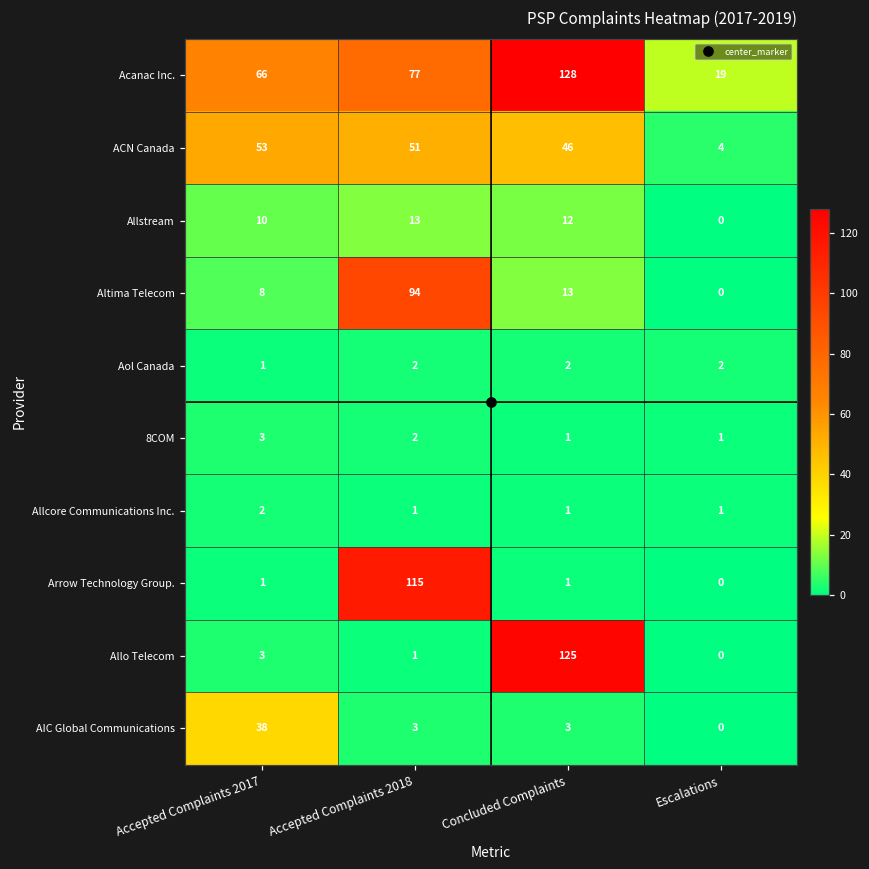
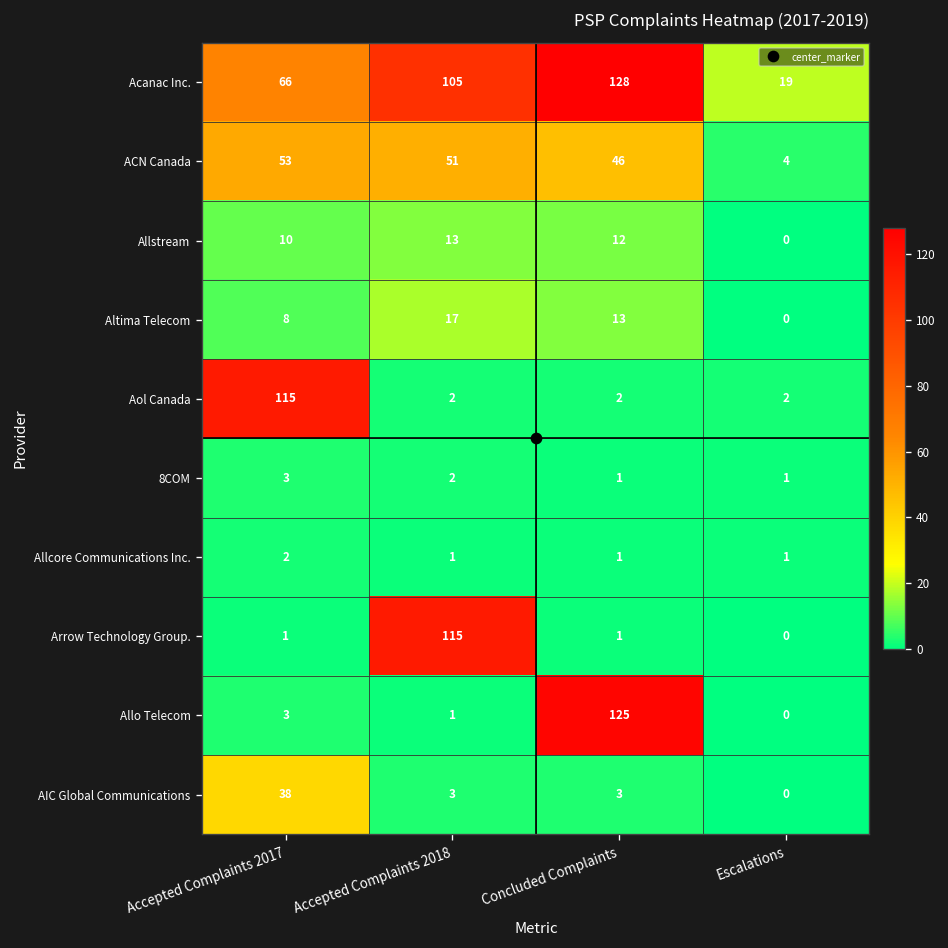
Acanac Inc., Accepted Complaints 2018: 77 -> 105
Altima Telecom, Accepted Complaints 2018: 94 -> 17
Aol Canada, Accepted Complaints 2017: 1 -> 115
